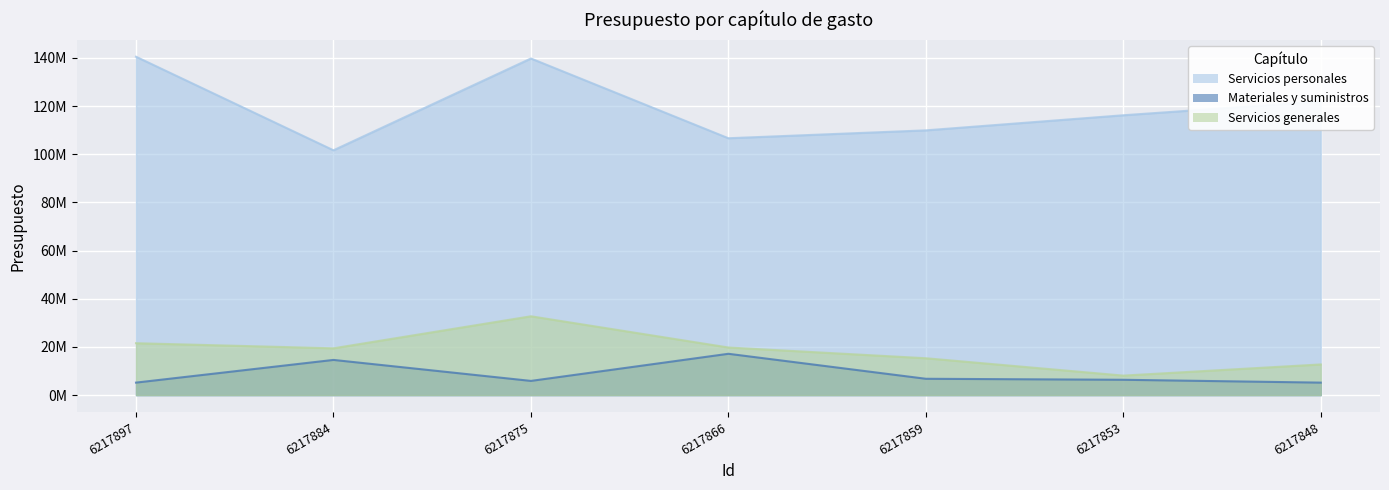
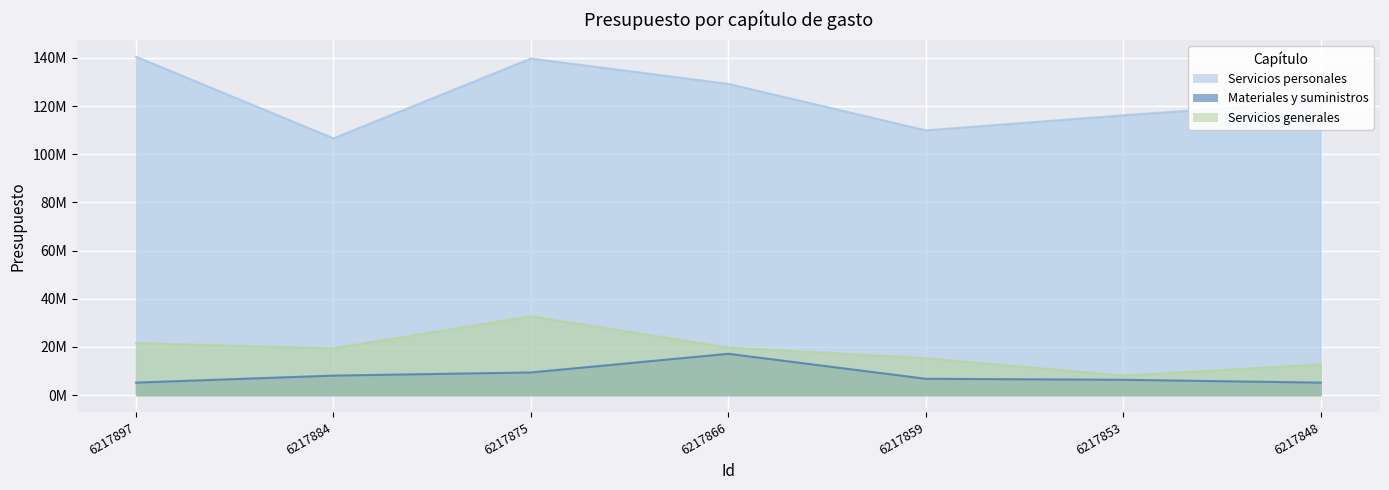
Servicios personales, 6217884: 102000000 -> 107000000
Materiales y suministros, 6217884: 15000000 -> 8000000
Materiales y suministros, 6217875: 6000000 -> 9000000
Servicios personales, 6217866: 107000000 -> 129000000
